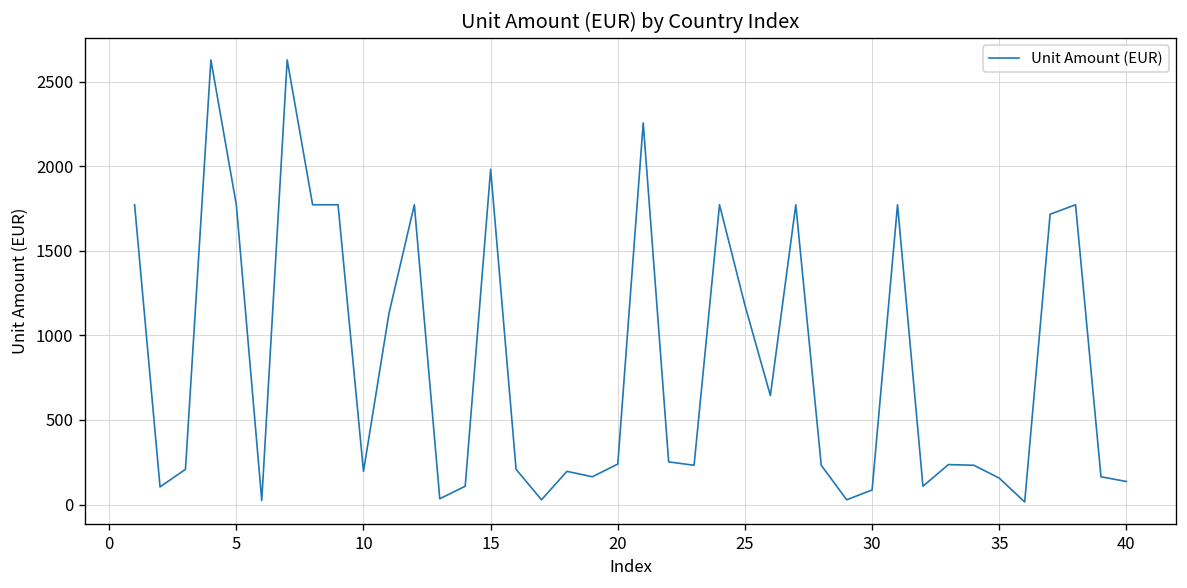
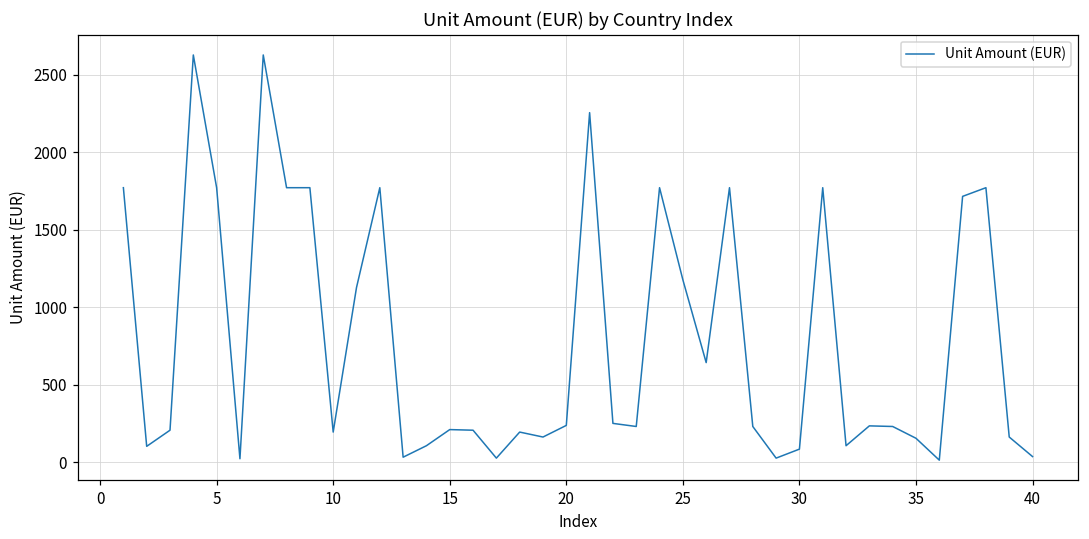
15: 1980 -> 210
40: 140 -> 40
